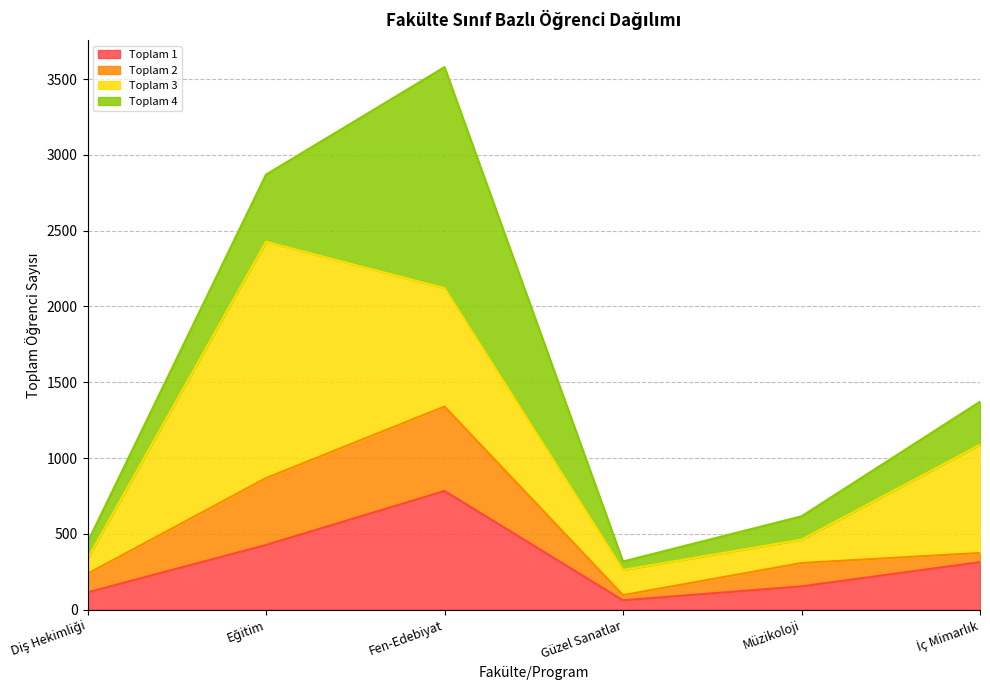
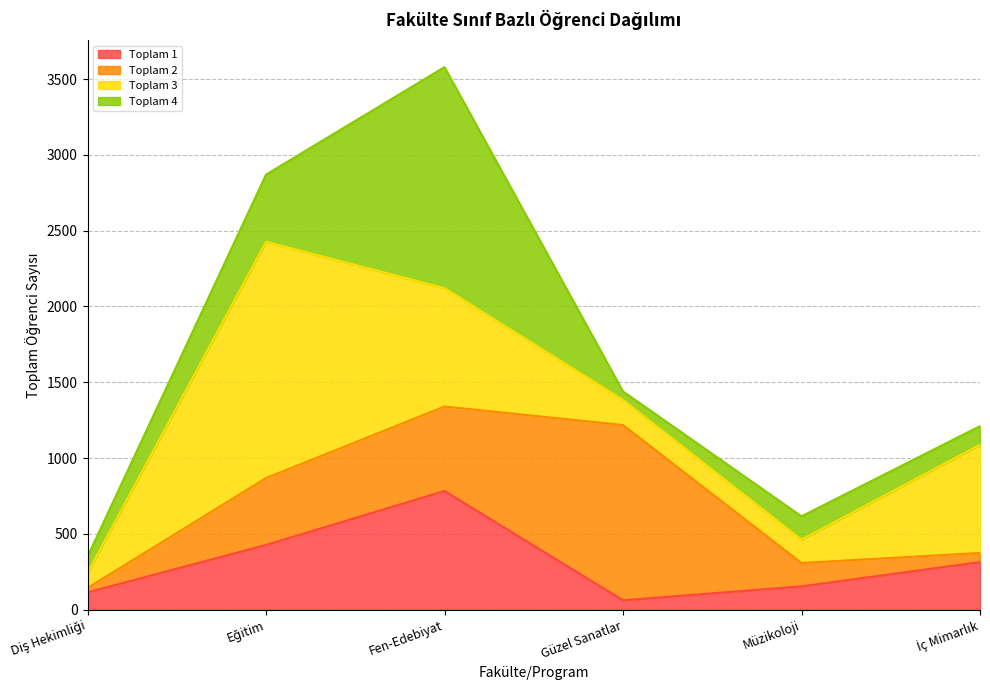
Toplam 2, Diş Hekimliği: 120 -> 30
Toplam 2, Güzel Sanatlar: 30 -> 1160
Toplam 4, İç Mimarlık: 280 -> 120
